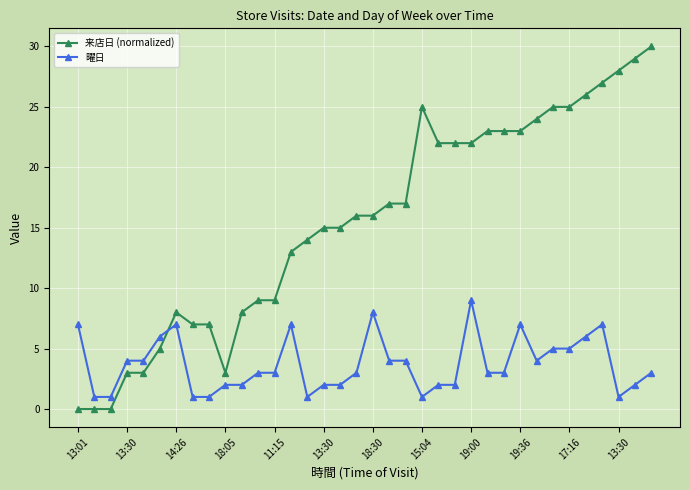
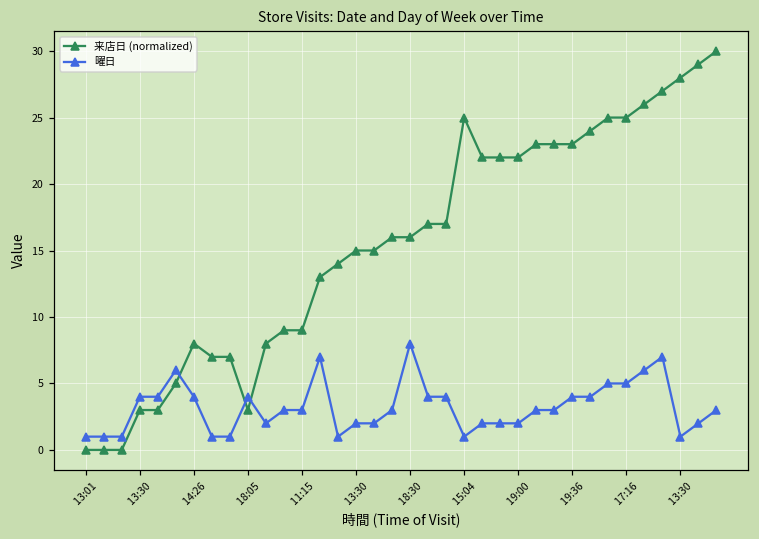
曜日, 13:01: 7 -> 1
曜日, 14:26: 7 -> 4
曜日, 18:05: 2 -> 4
曜日, 19:00: 9 -> 2
曜日, 19:36: 7 -> 4
